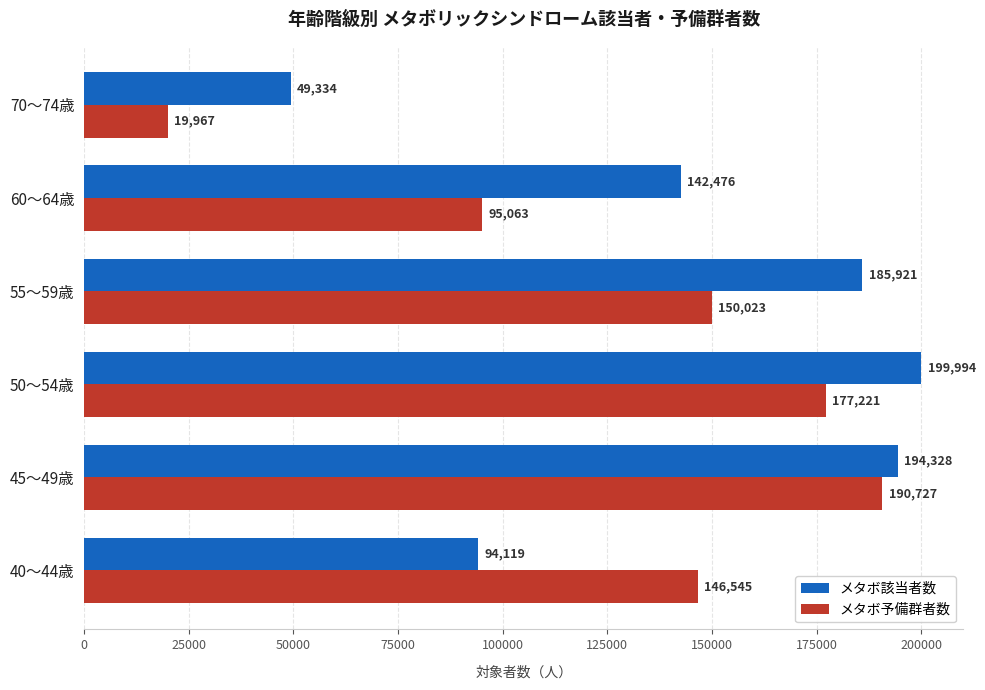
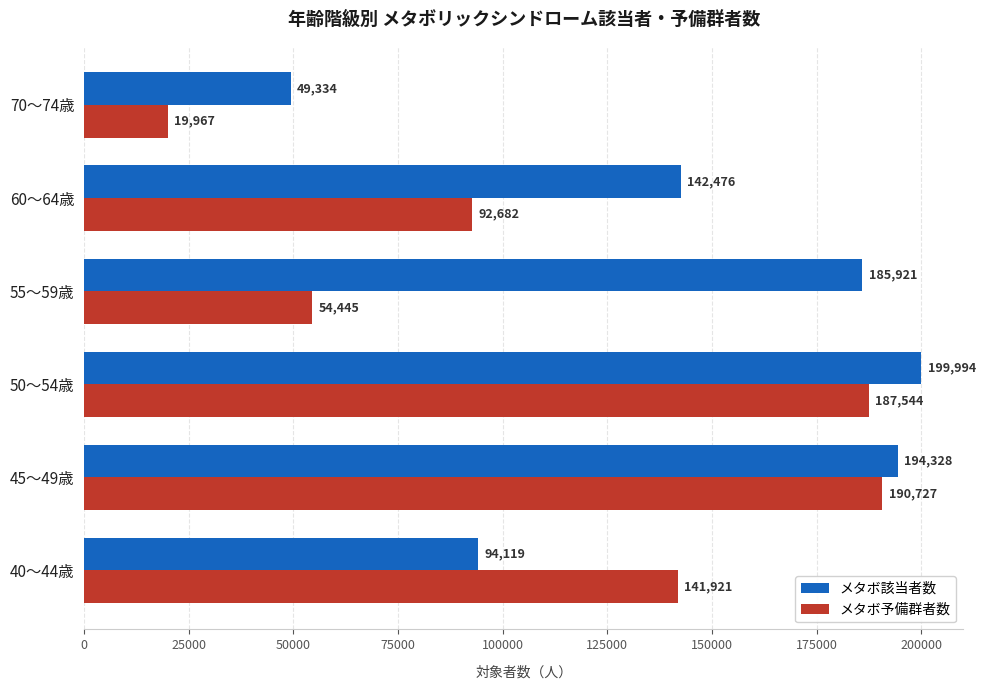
メタボ予備群者数, 60～64歳: 95,063 -> 92,682
メタボ予備群者数, 55～59歳: 150,023 -> 54,445
メタボ予備群者数, 50～54歳: 177,221 -> 187,544
メタボ予備群者数, 40～44歳: 146,545 -> 141,921
